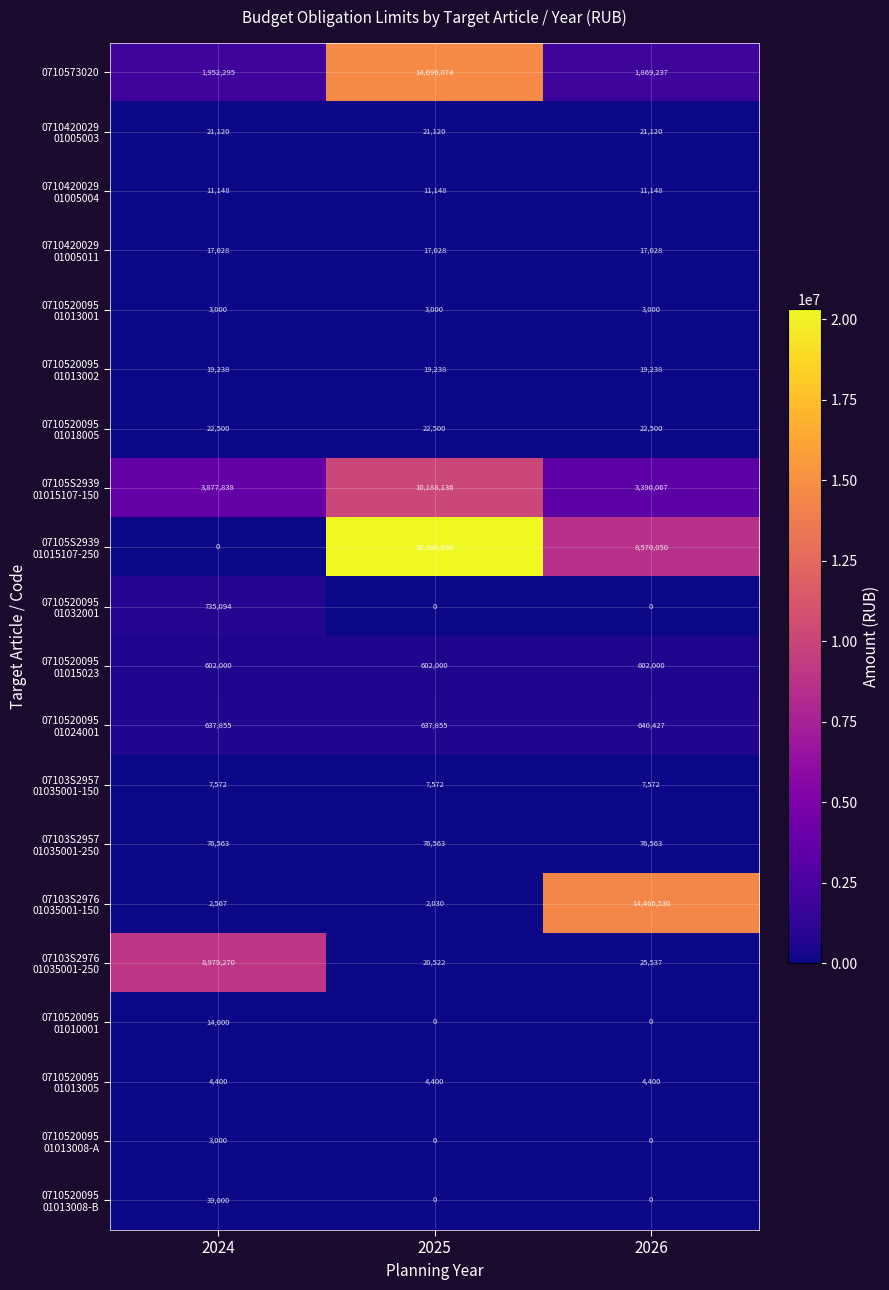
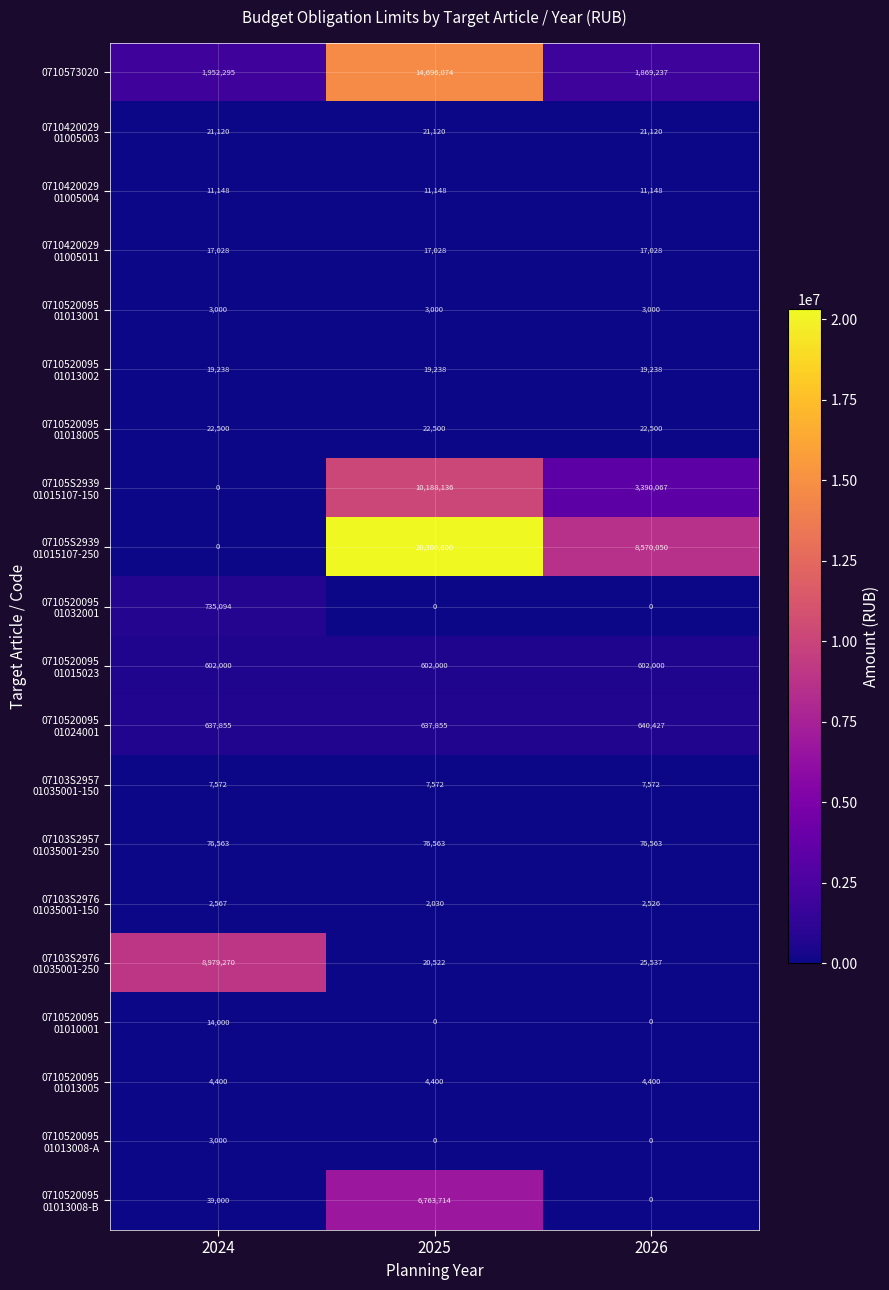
07105S2939 01015107-150, 2024: 3,877,838 -> 0
07103S2976 01035001-150, 2026: 14,466,530 -> 2,526
0710520095 01013008-B, 2025: 0 -> 6,763,714
